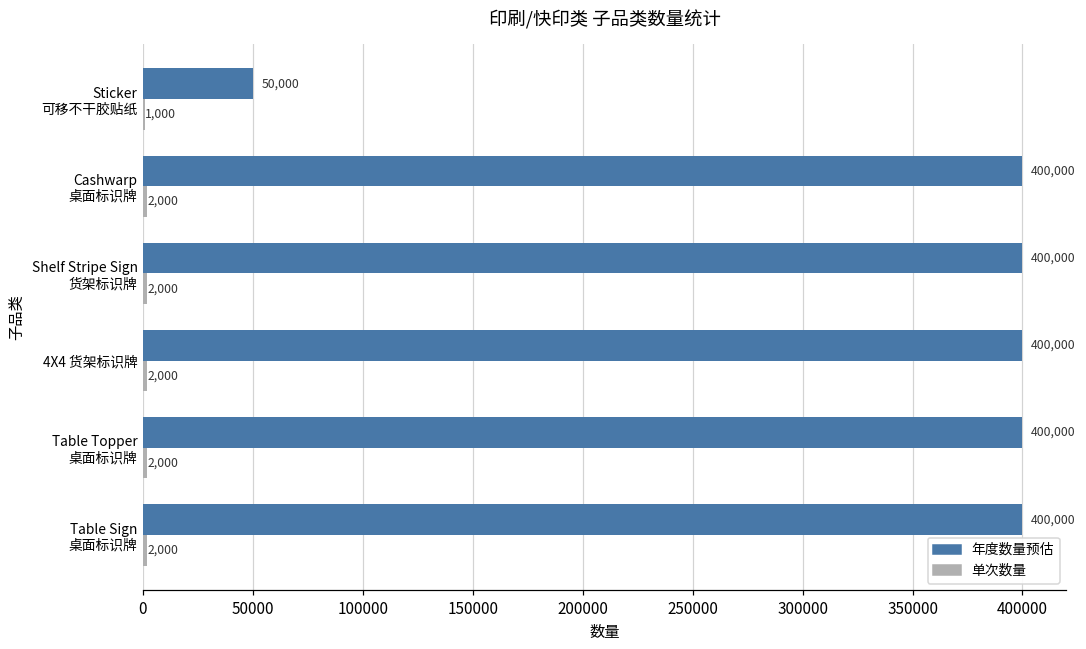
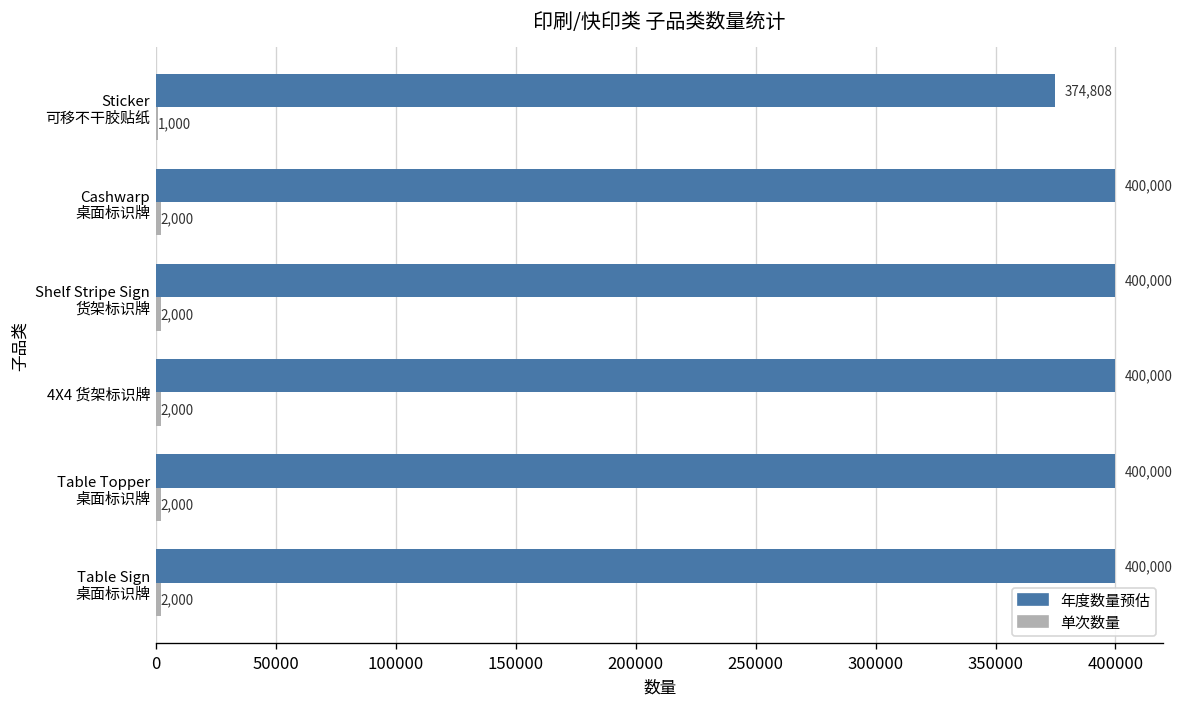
年度数量预估, Sticker 可移不干胶贴纸: 50,000 -> 374,808
